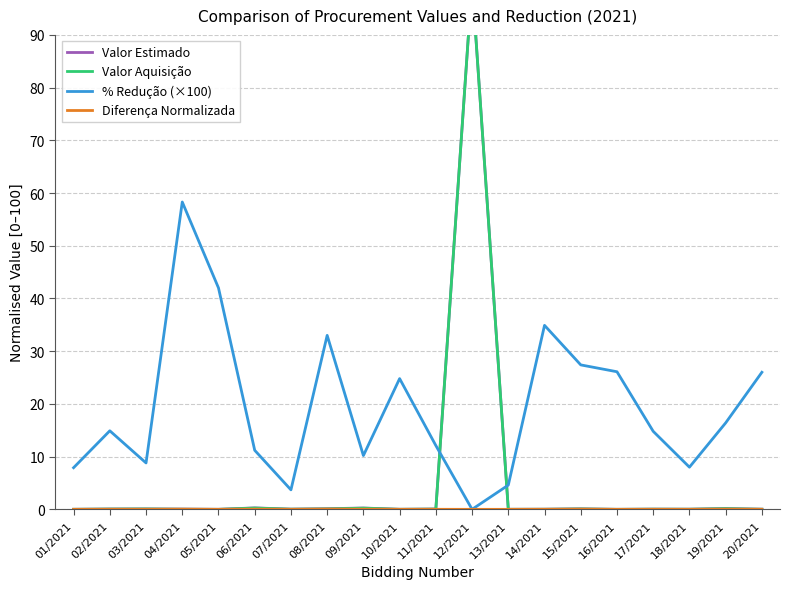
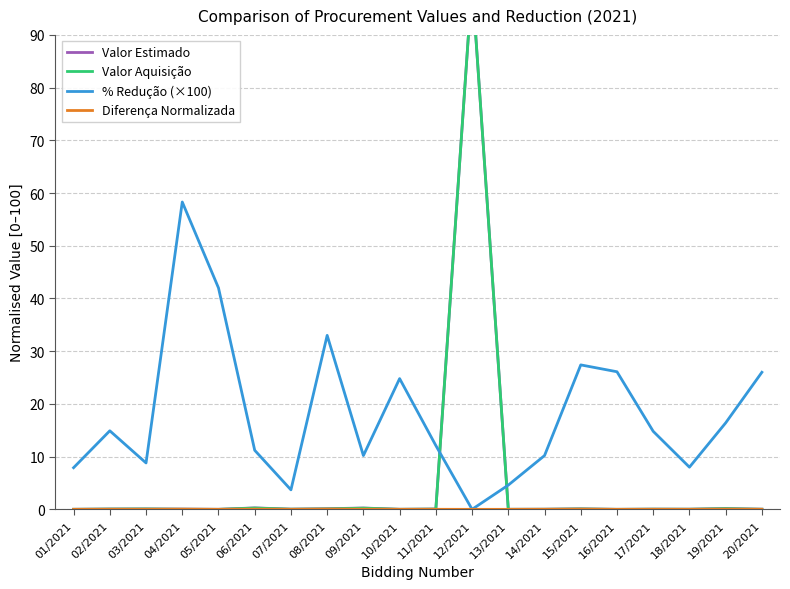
% Redução (×100), 14/2021: 35 -> 10
